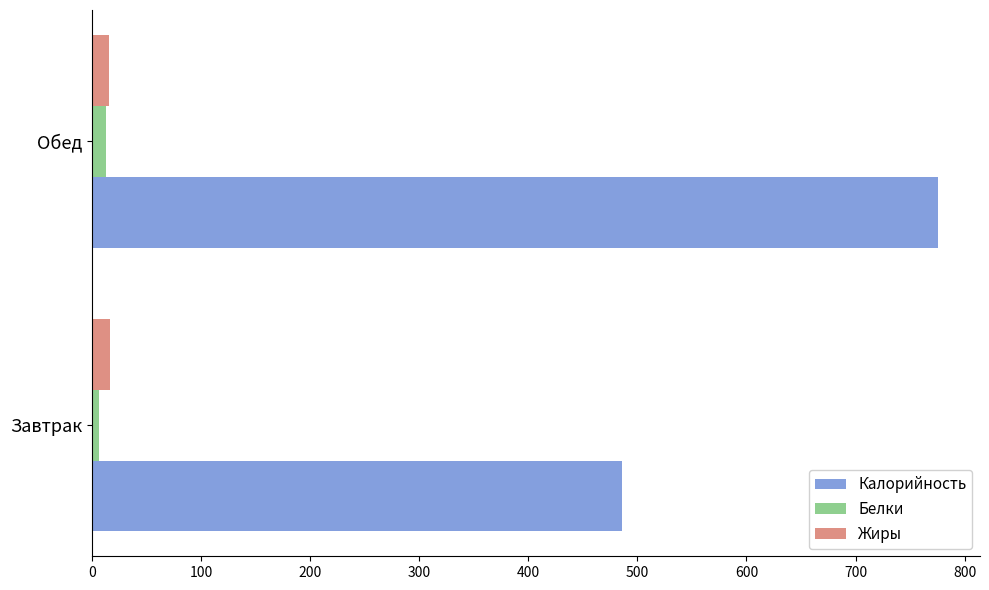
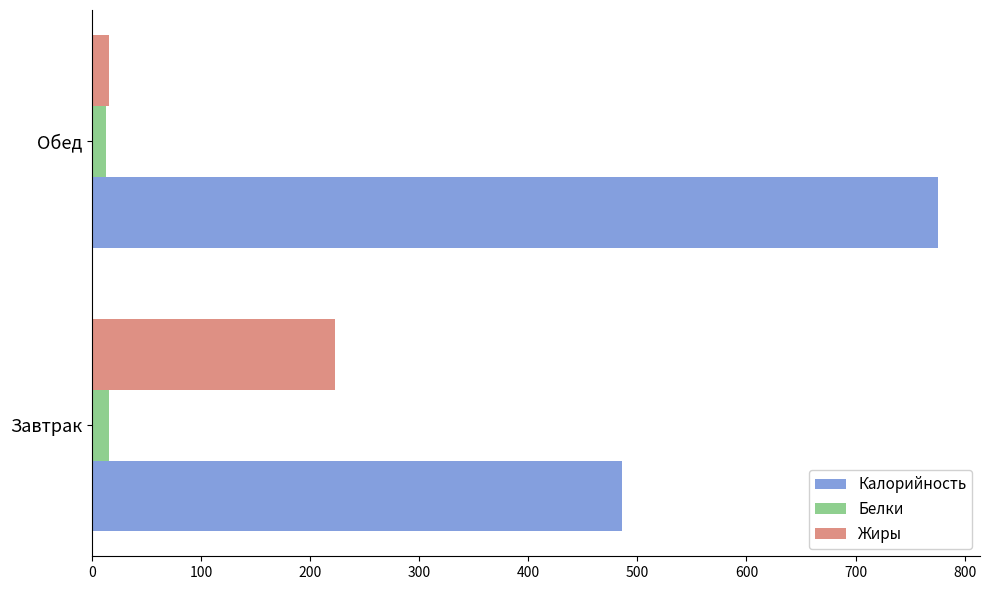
Жиры, Завтрак: 17 -> 223
Белки, Завтрак: 7 -> 16
